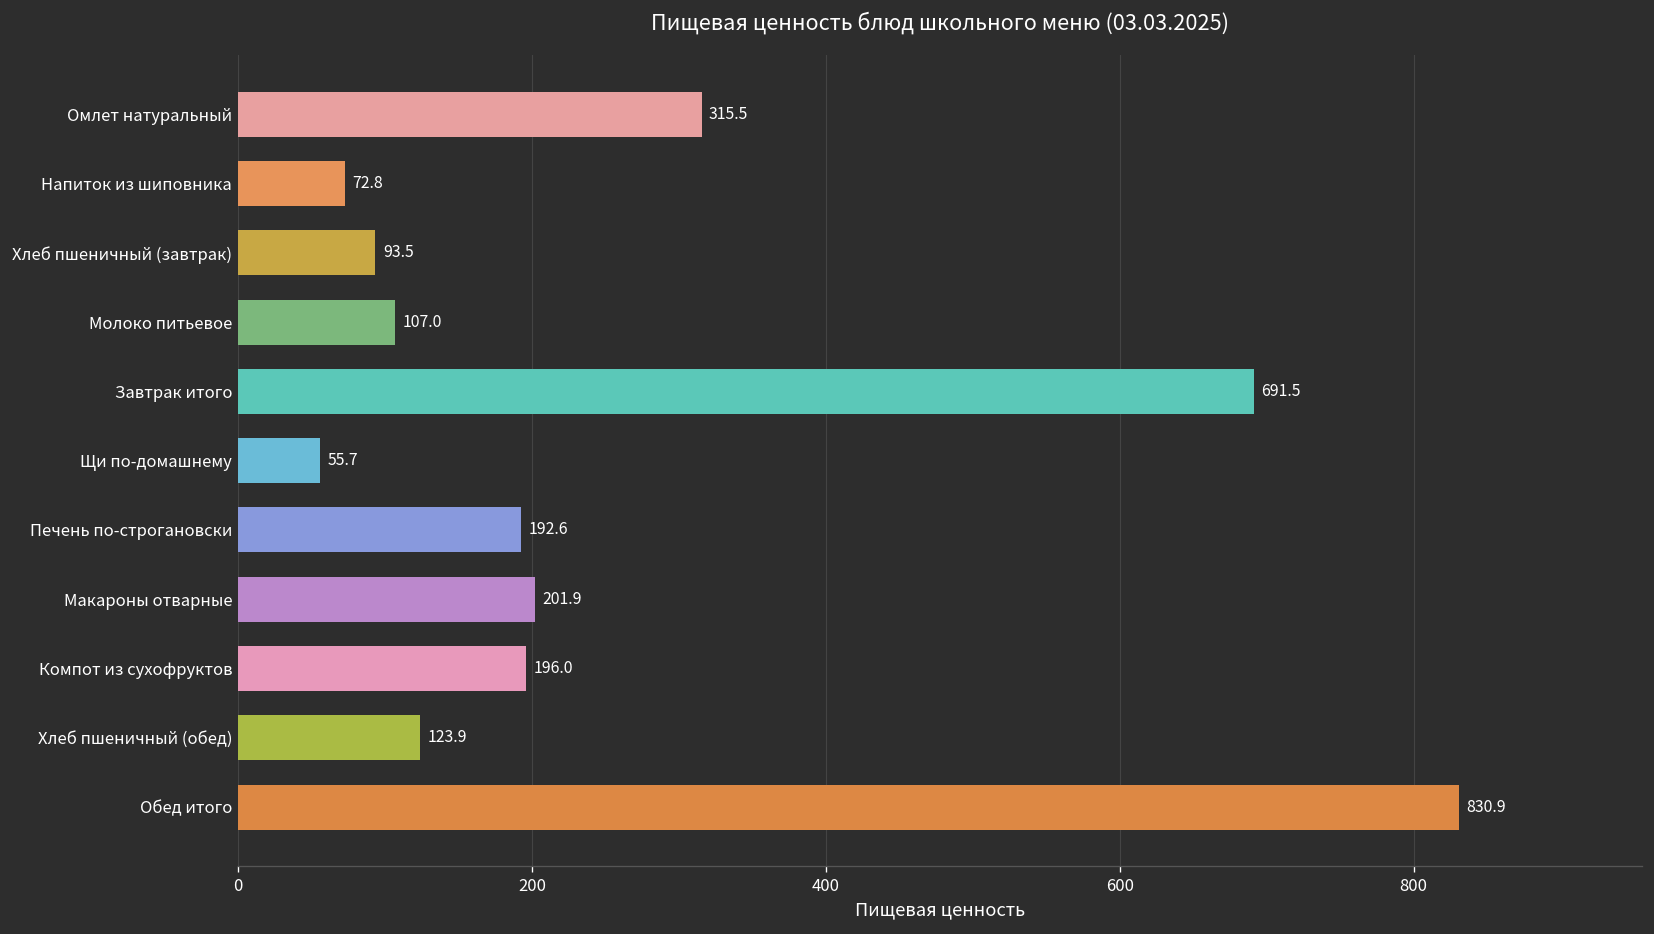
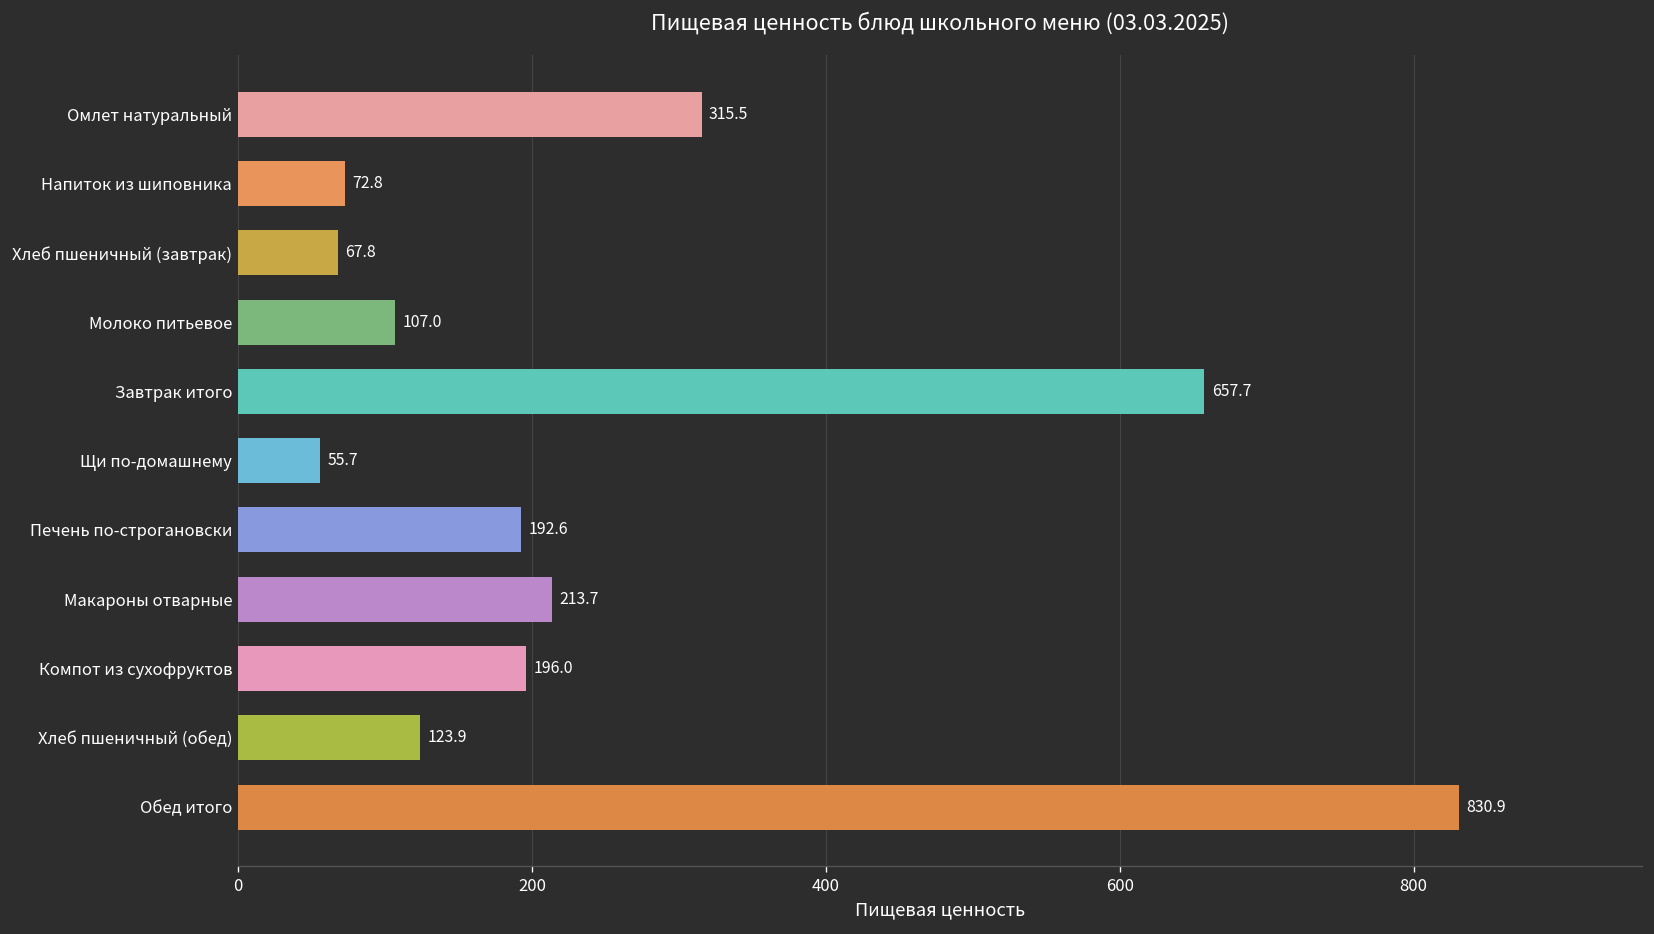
Хлеб пшеничный (завтрак): 93.5 -> 67.8
Завтрак итого: 691.5 -> 657.7
Макароны отварные: 201.9 -> 213.7
